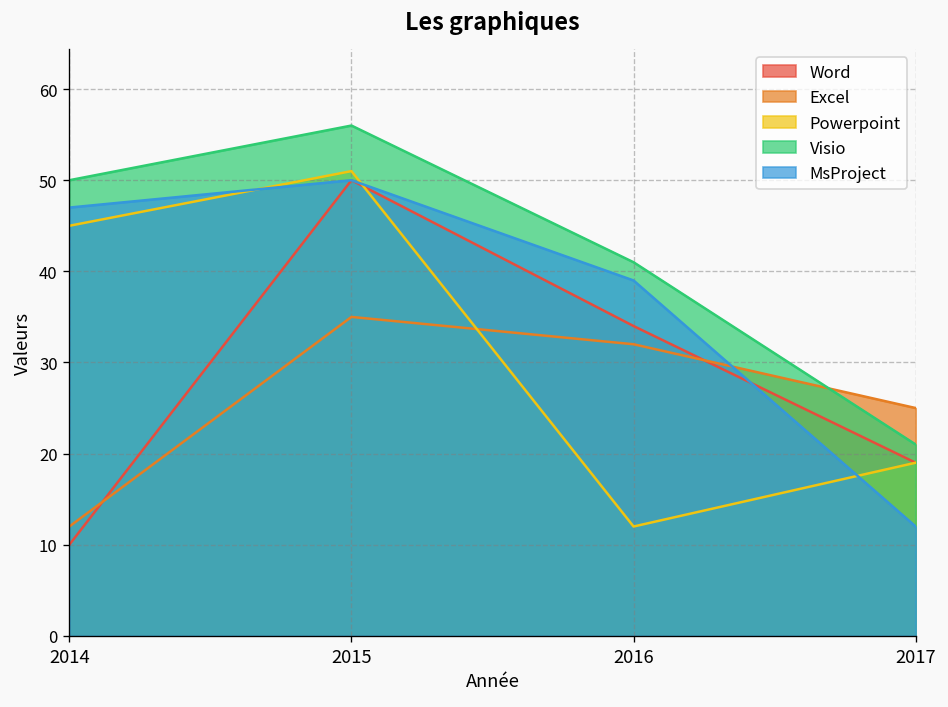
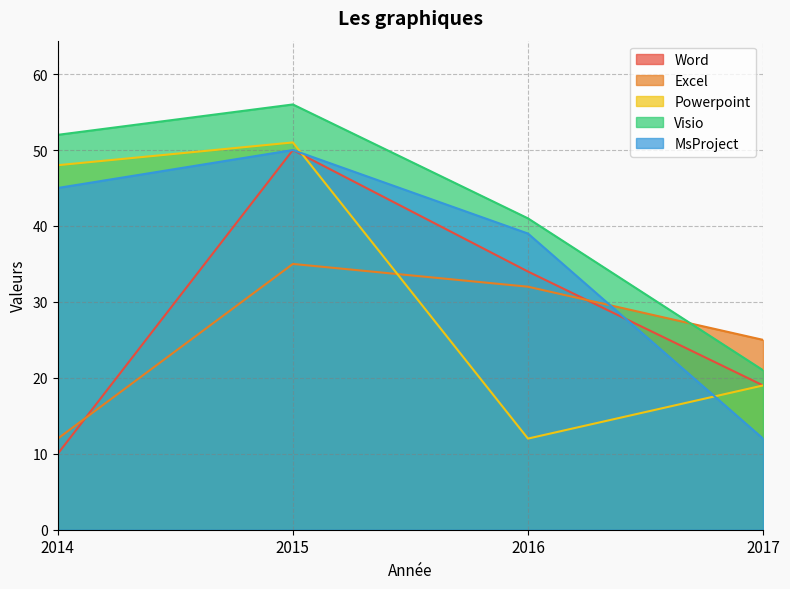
Powerpoint, 2014: 45 -> 48
Visio, 2014: 50 -> 52
MsProject, 2014: 47 -> 45
